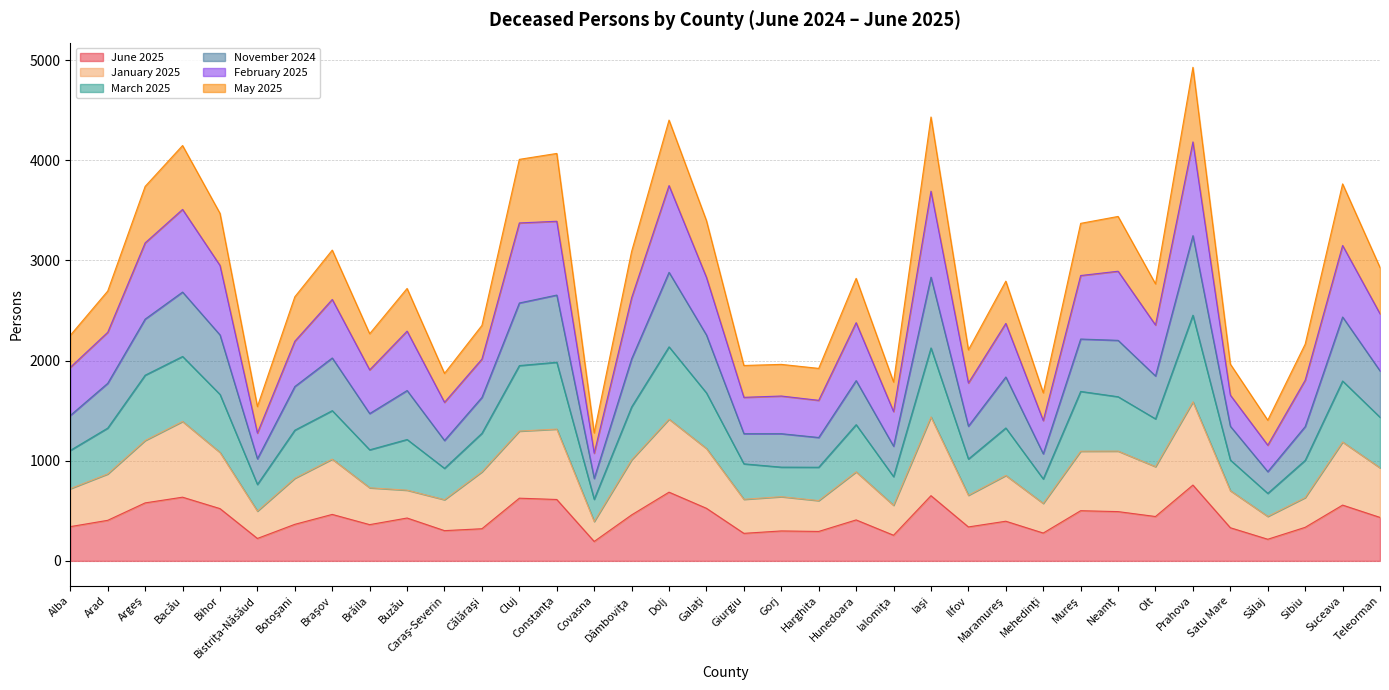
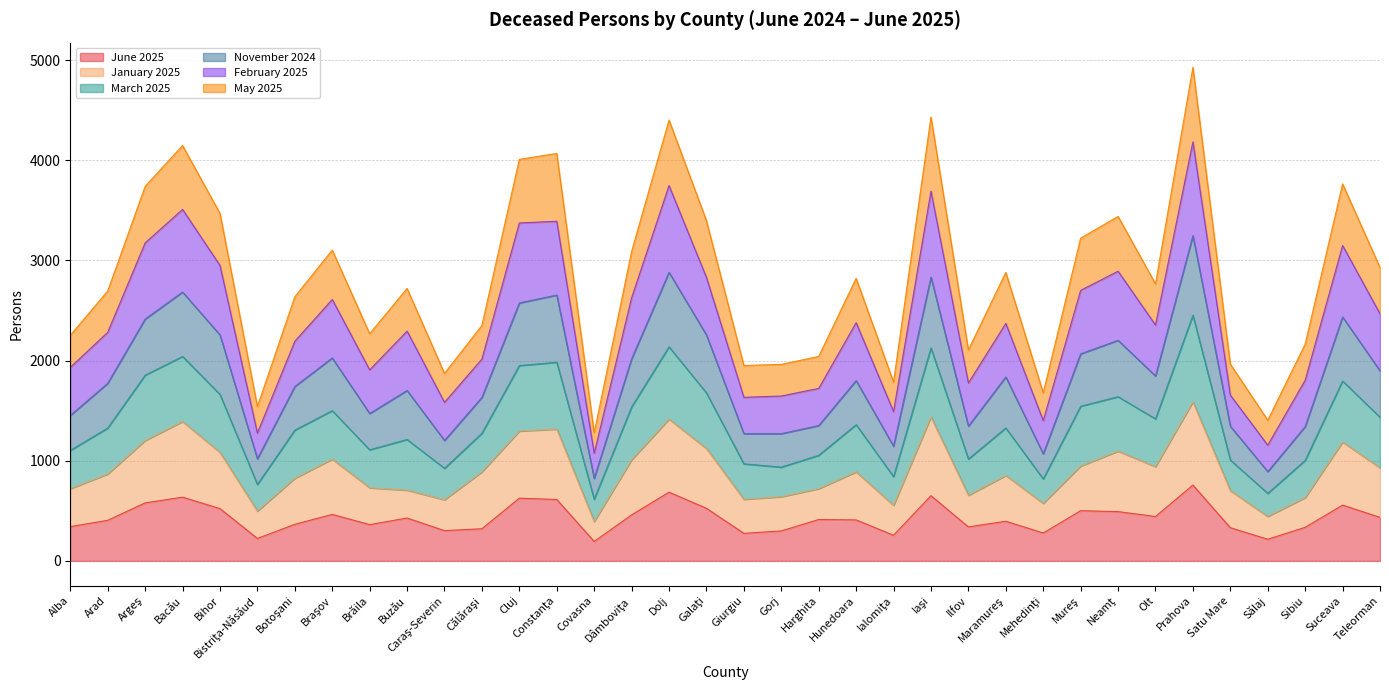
June 2025, Harghita: 290 -> 410
May 2025, Maramureş: 420 -> 510
January 2025, Mureş: 590 -> 450
